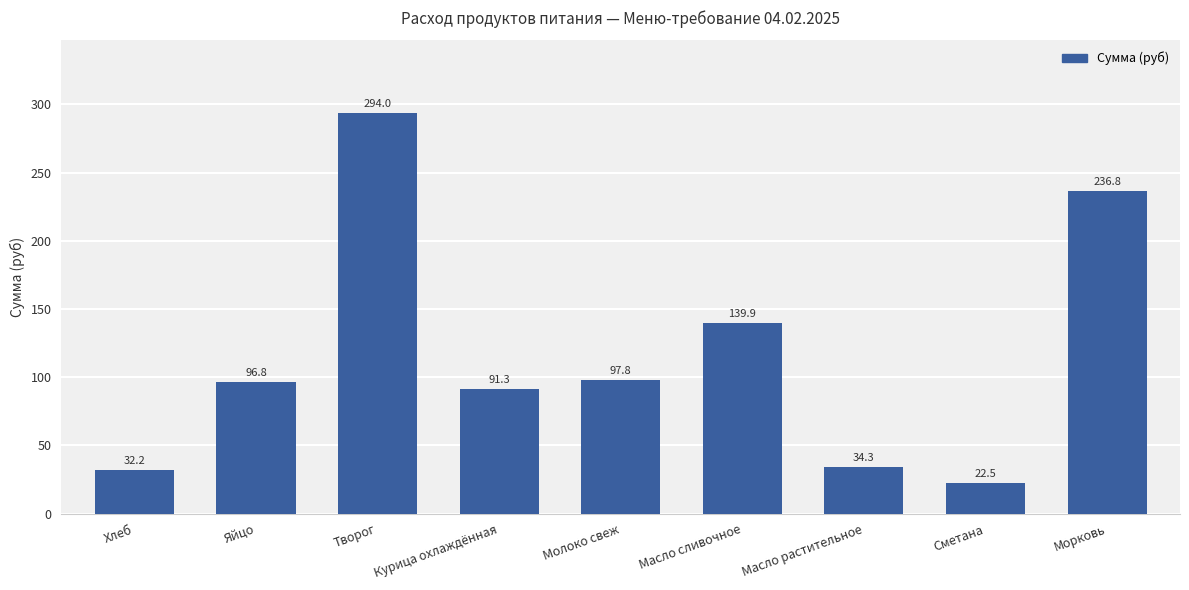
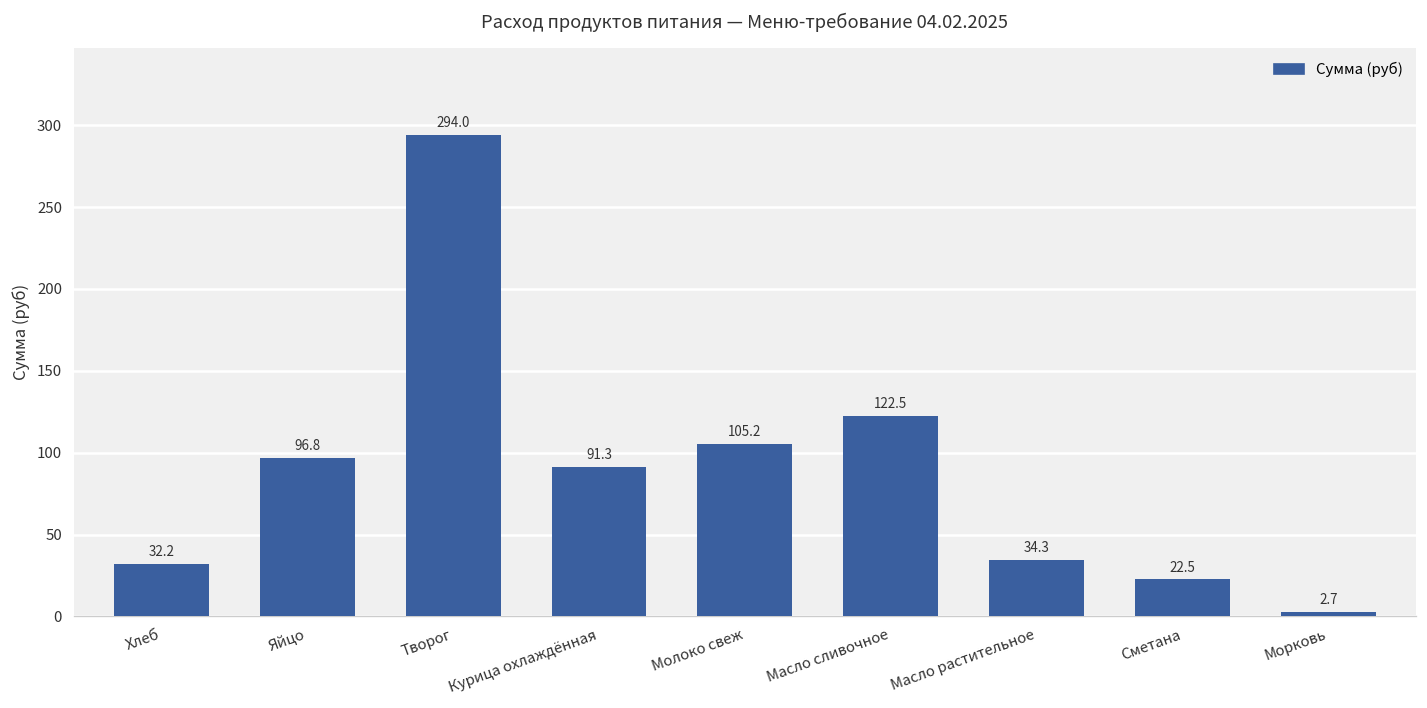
Молоко свеж: 97.8 -> 105.2
Масло сливочное: 139.9 -> 122.5
Морковь: 236.8 -> 2.7
